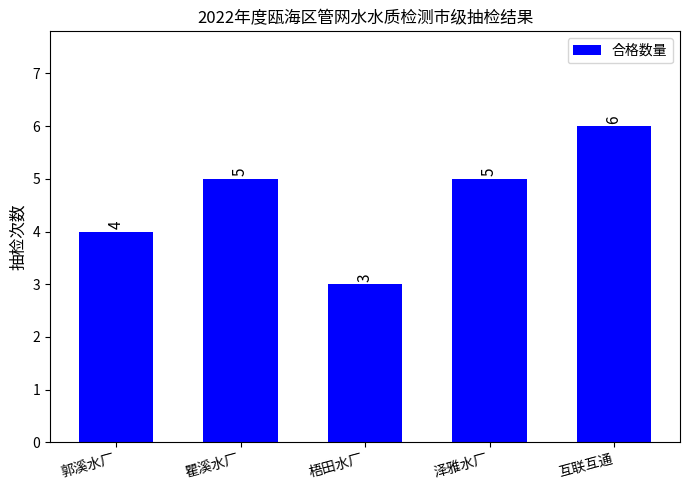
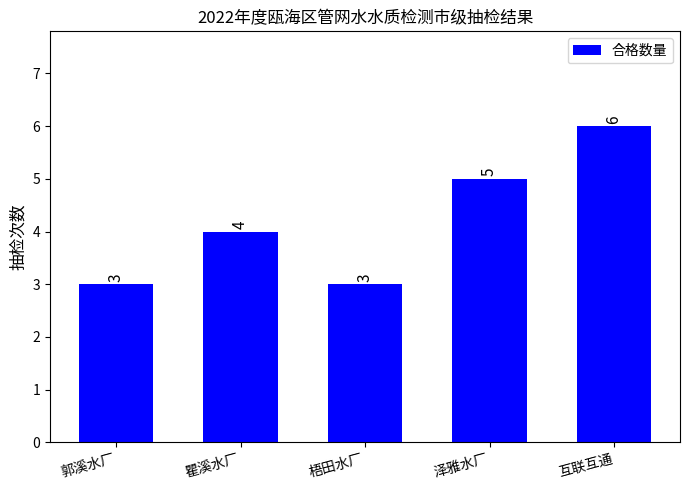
郭溪水厂: 4 -> 3
瞿溪水厂: 5 -> 4
